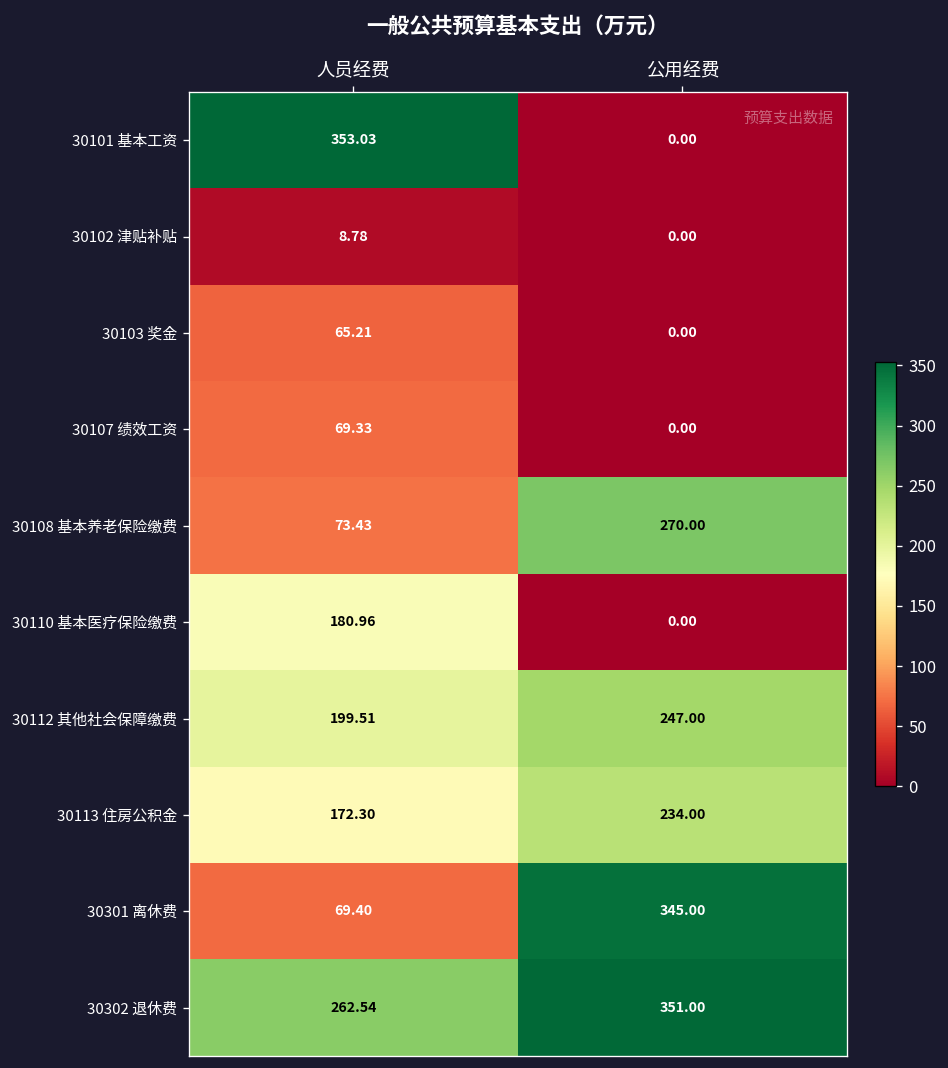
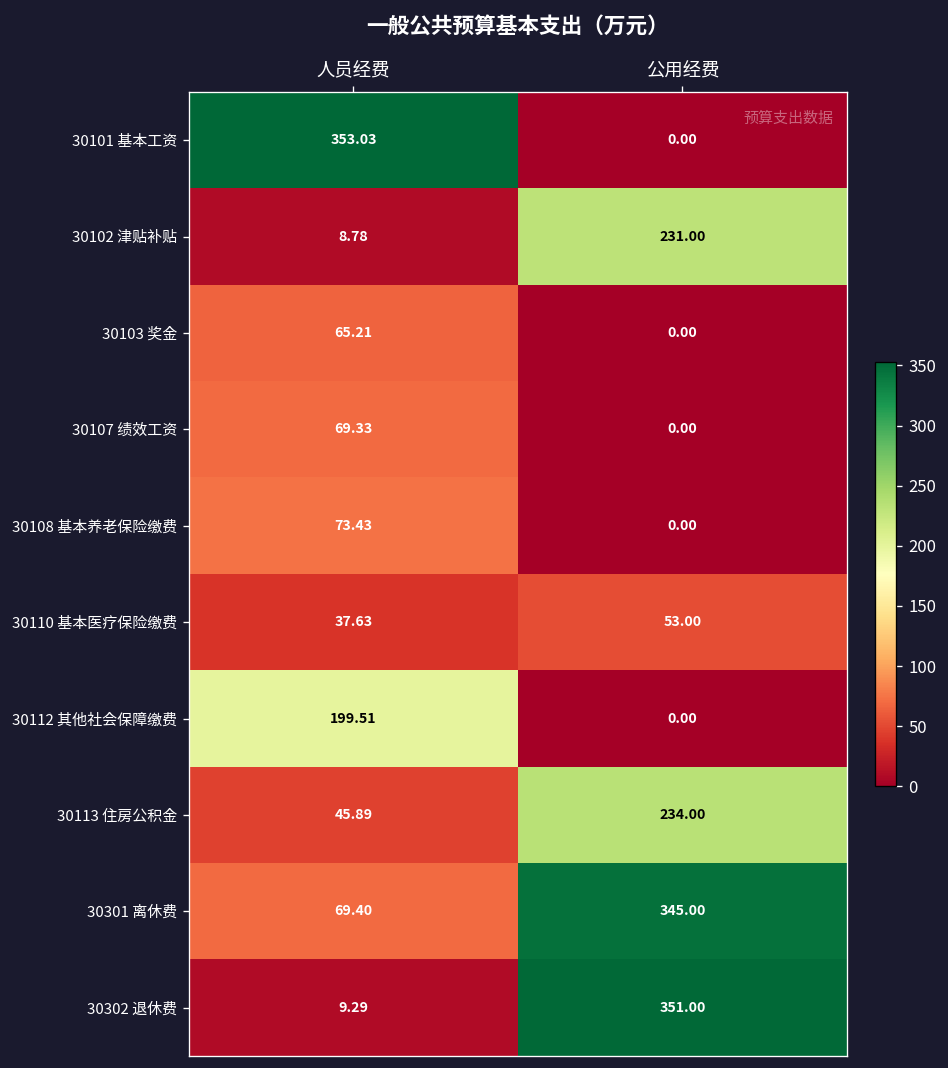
30102 津贴补贴, 公用经费: 0.00 -> 231.00
30108 基本养老保险缴费, 公用经费: 270.00 -> 0.00
30110 基本医疗保险缴费, 人员经费: 180.96 -> 37.63
30110 基本医疗保险缴费, 公用经费: 0.00 -> 53.00
30112 其他社会保障缴费, 公用经费: 247.00 -> 0.00
30113 住房公积金, 人员经费: 172.30 -> 45.89
30302 退休费, 人员经费: 262.54 -> 9.29
